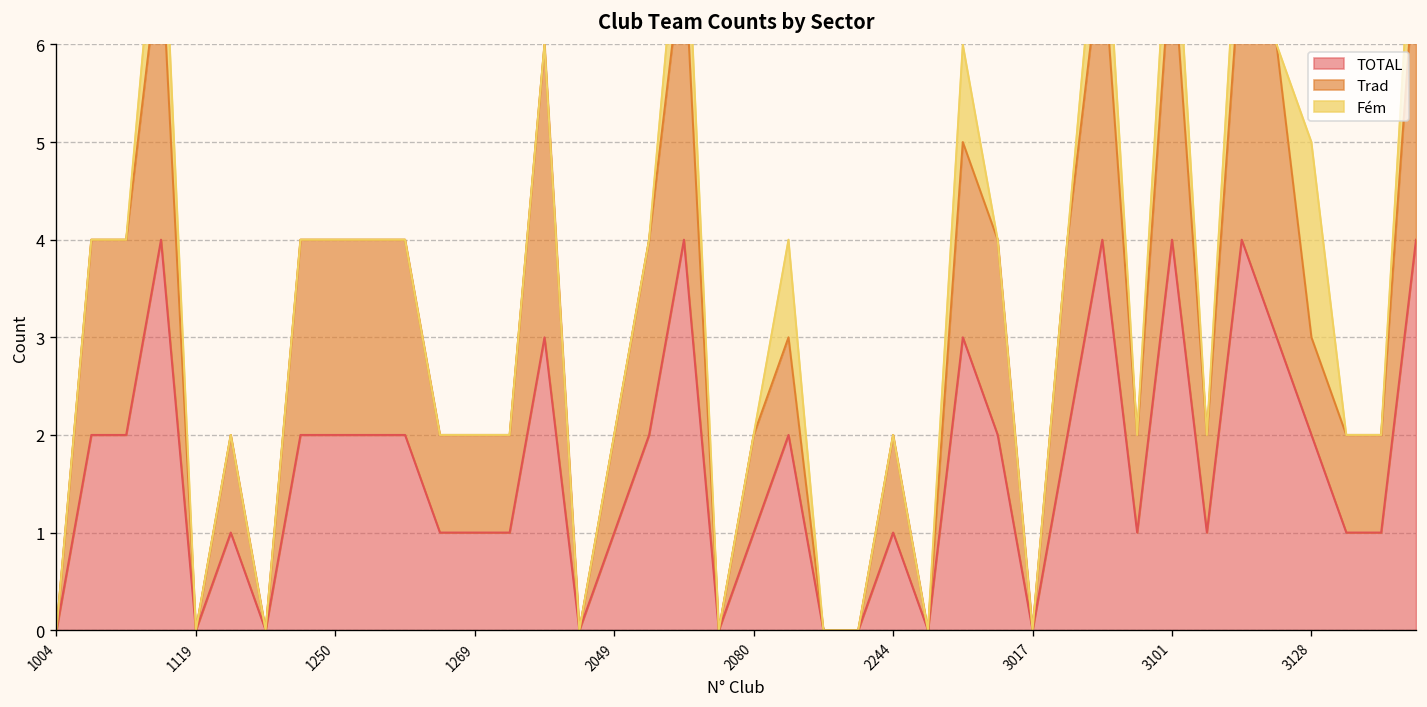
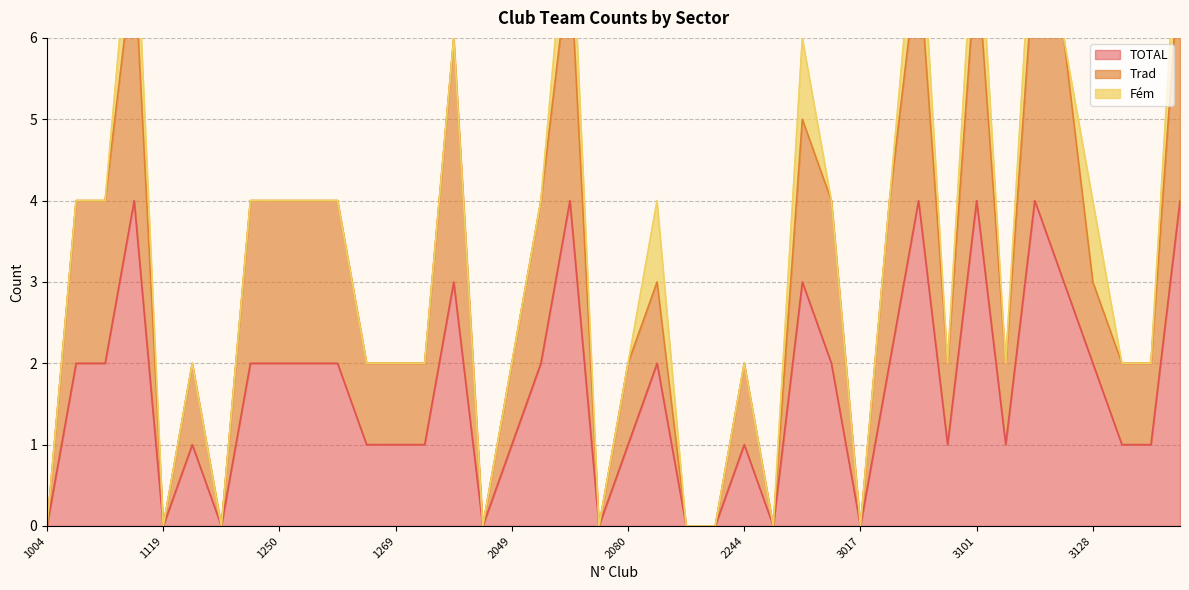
Fém, 3128: 2 -> 1
